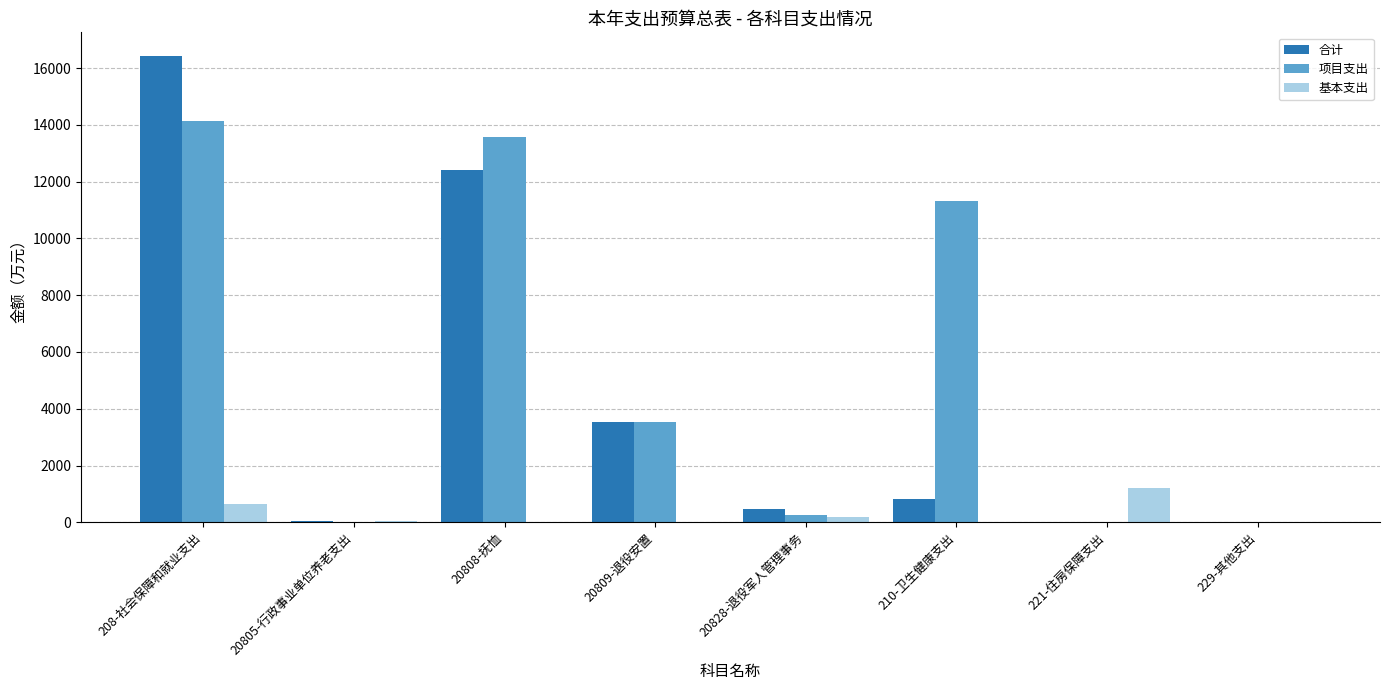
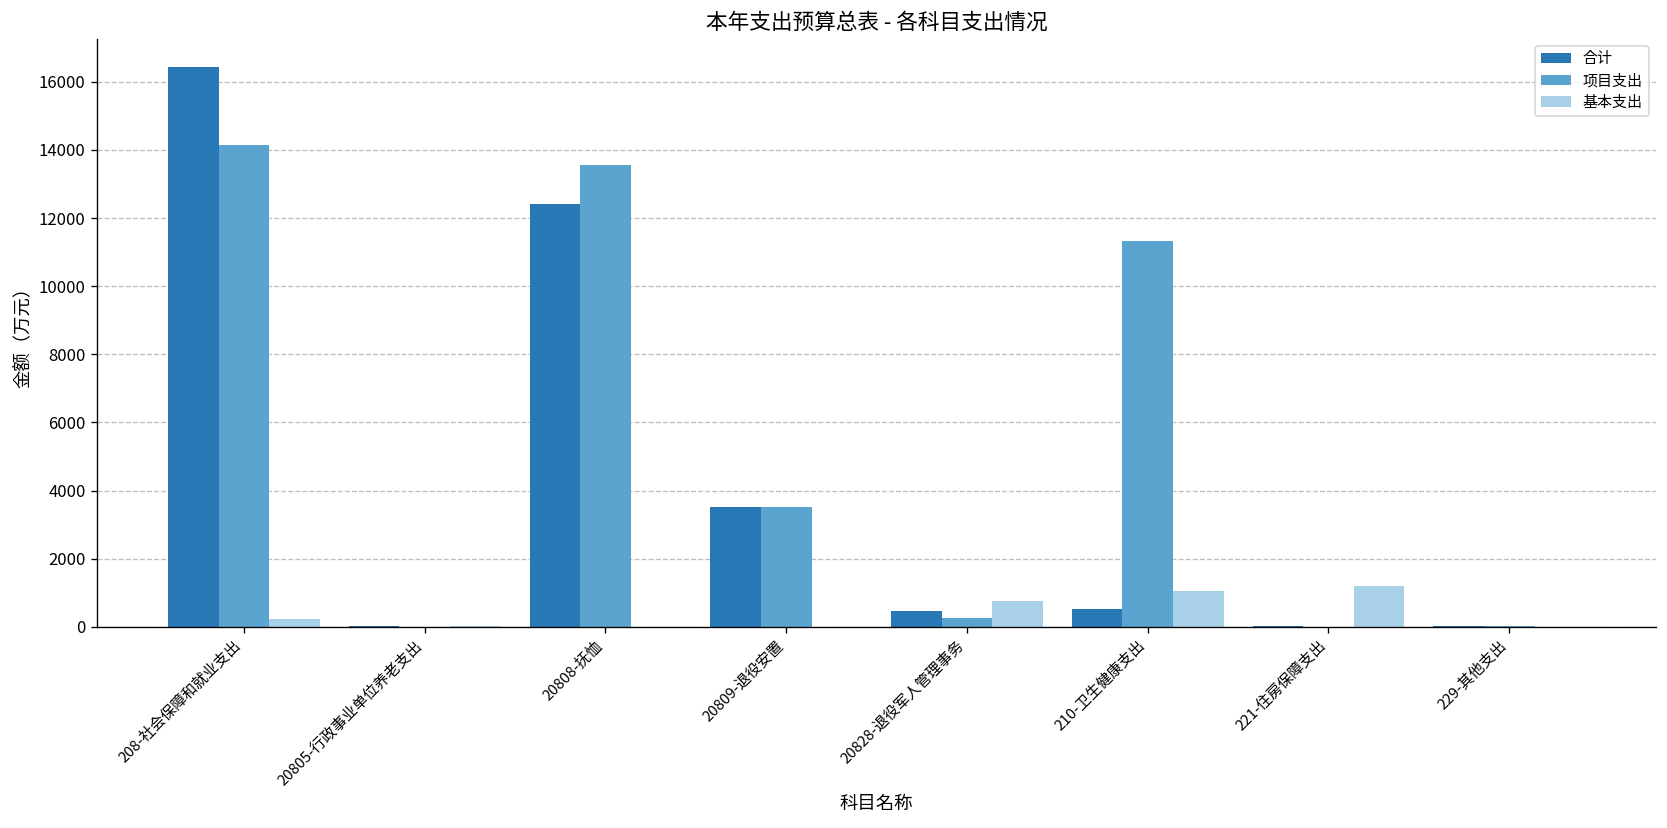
基本支出, 208-社会保障和就业支出: 600 -> 200
基本支出, 20828-退役军人管理事务: 200 -> 700
合计, 210-卫生健康支出: 800 -> 500
基本支出, 210-卫生健康支出: 0 -> 1000
